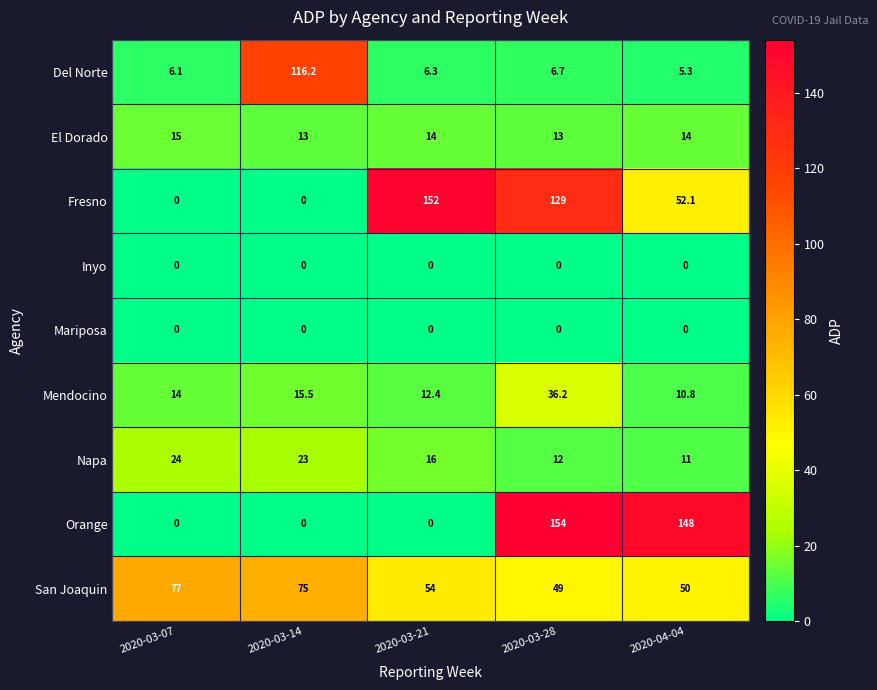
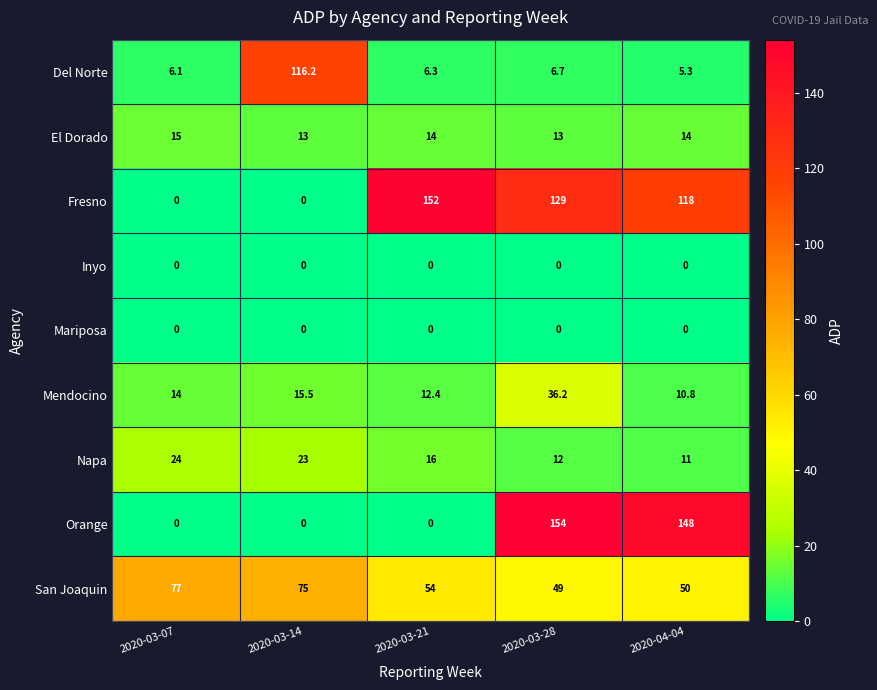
Fresno, 2020-04-04: 52.1 -> 118
